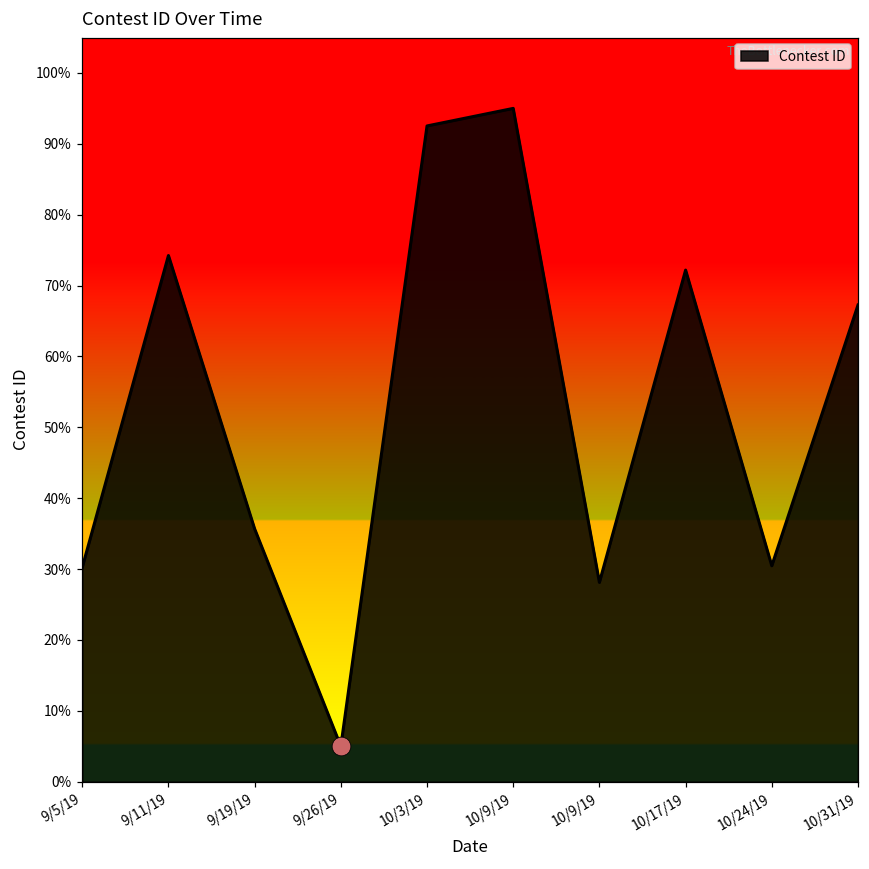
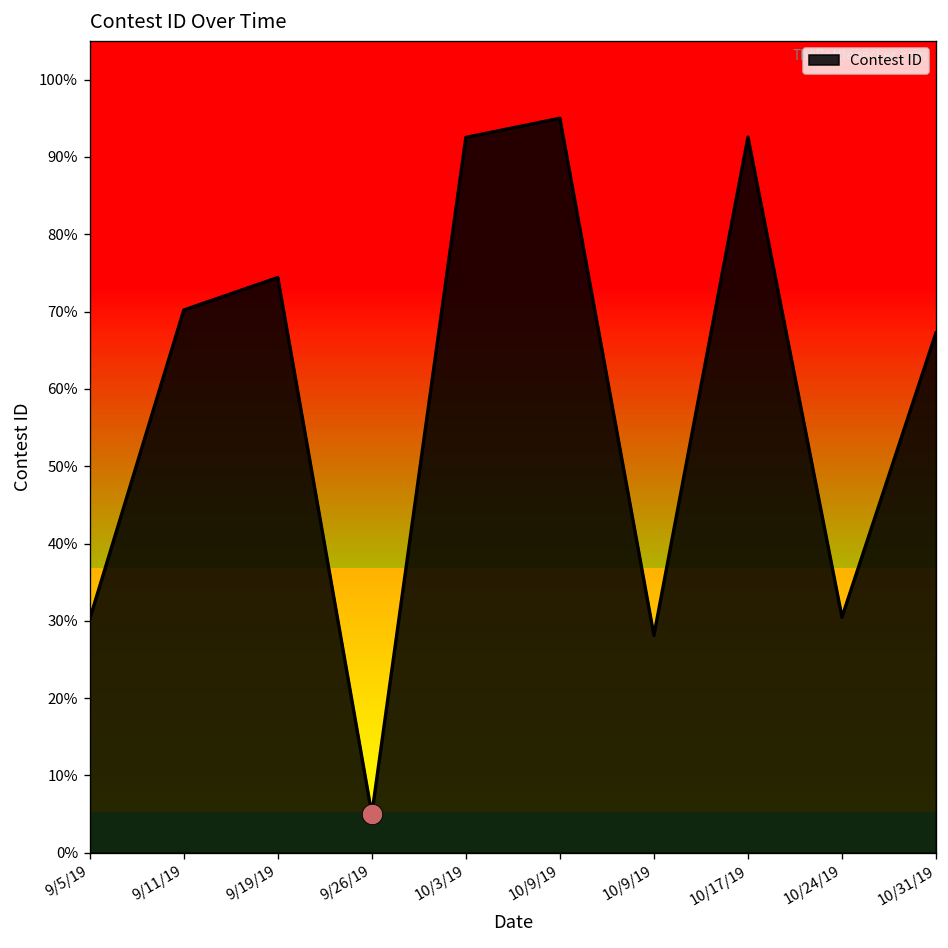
Contest ID, 9/11/19: 74% -> 70%
Contest ID, 9/19/19: 36% -> 74%
Contest ID, 10/17/19: 72% -> 93%
